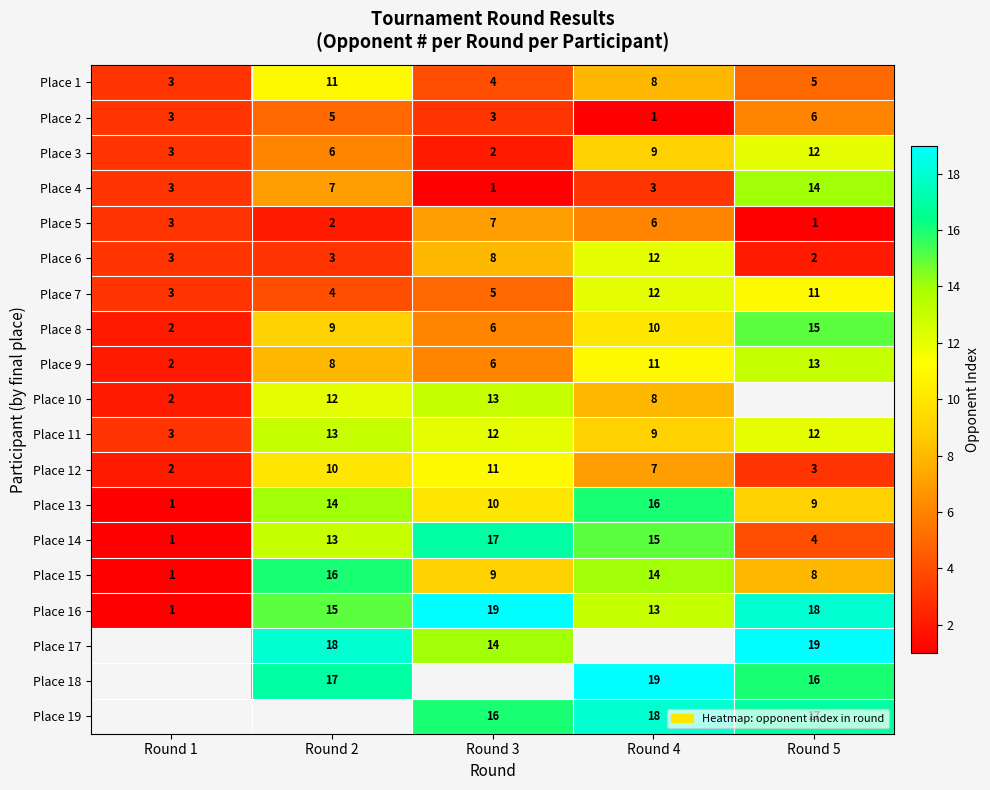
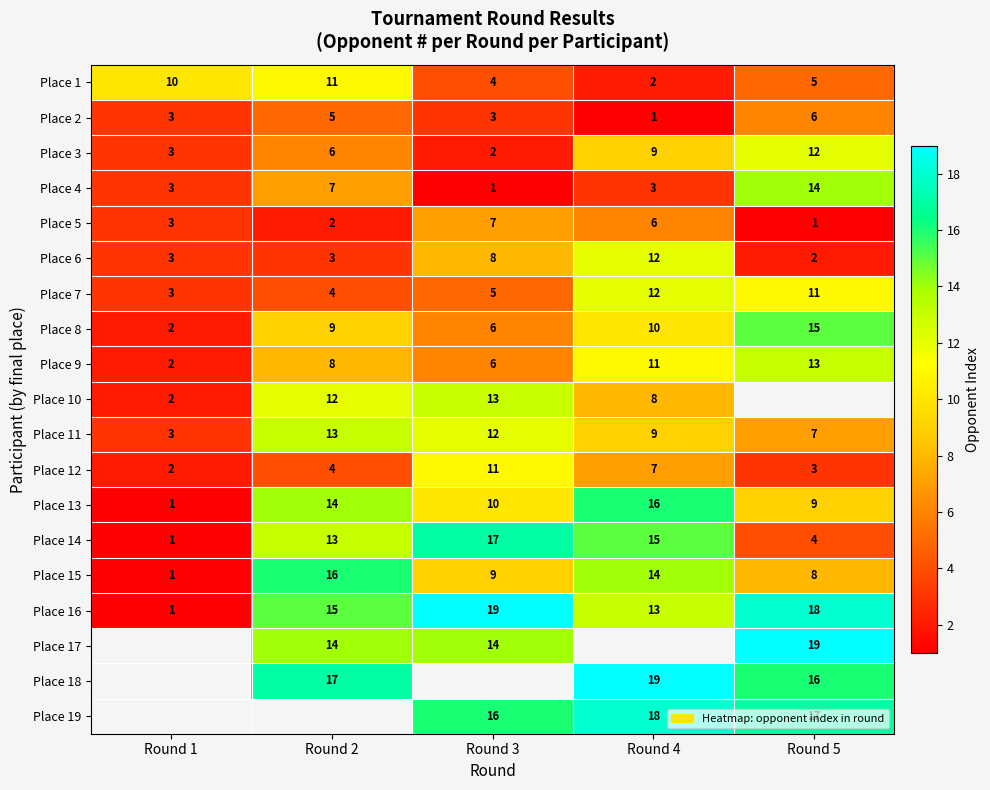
Place 1, Round 1: 3 -> 10
Place 1, Round 4: 8 -> 2
Place 11, Round 5: 12 -> 7
Place 12, Round 2: 10 -> 4
Place 17, Round 2: 18 -> 14
